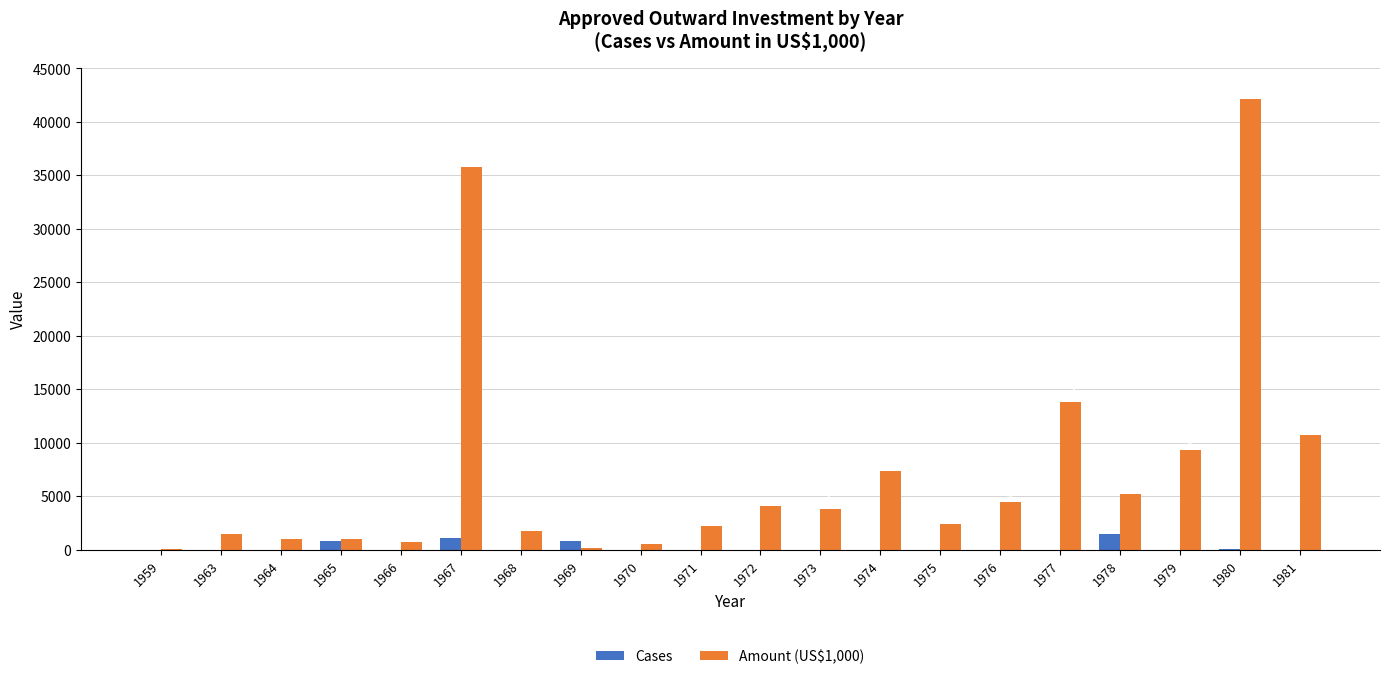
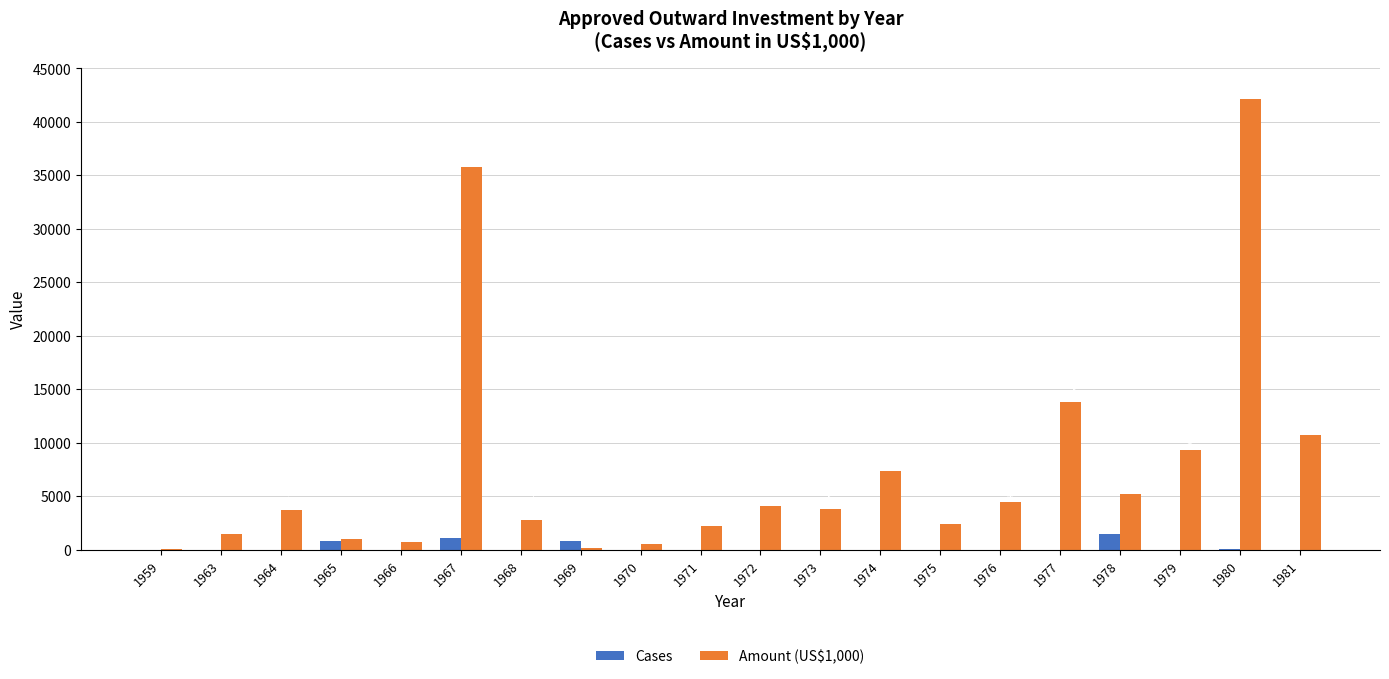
Amount (US$1,000), 1964: 1000 -> 3700
Amount (US$1,000), 1968: 1800 -> 2800
